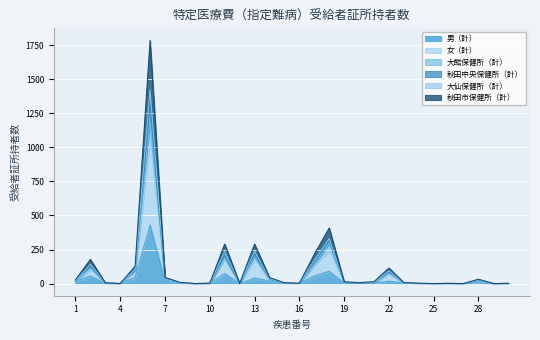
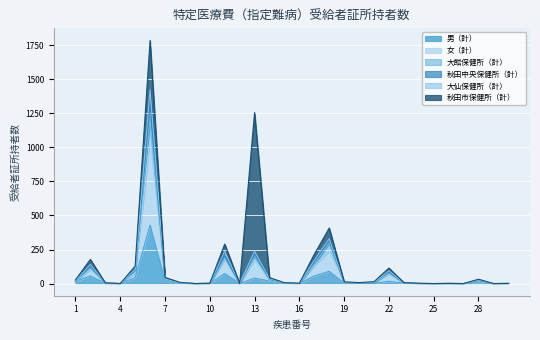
秋田市保健所（計）, 13: 50 -> 1020
